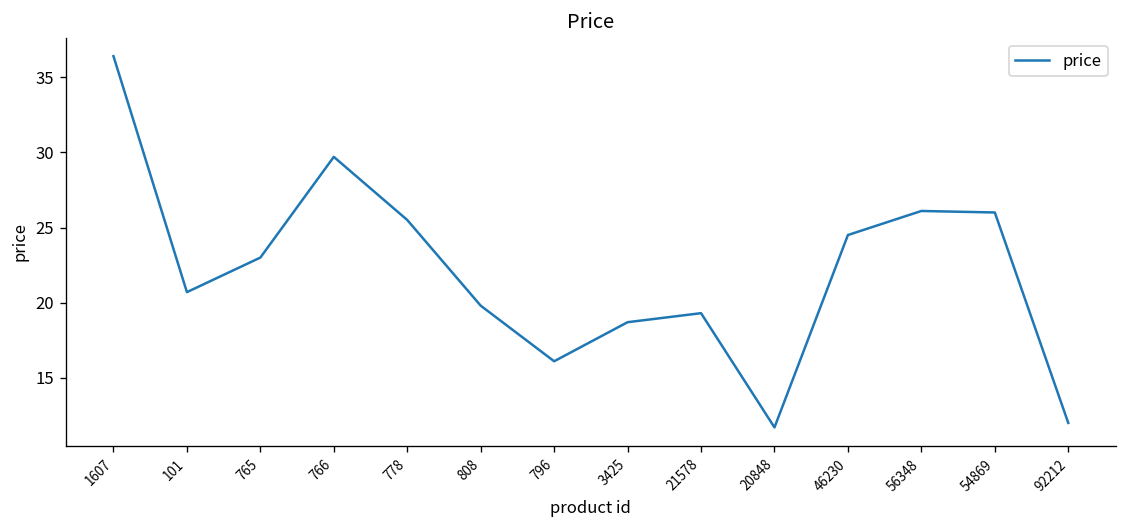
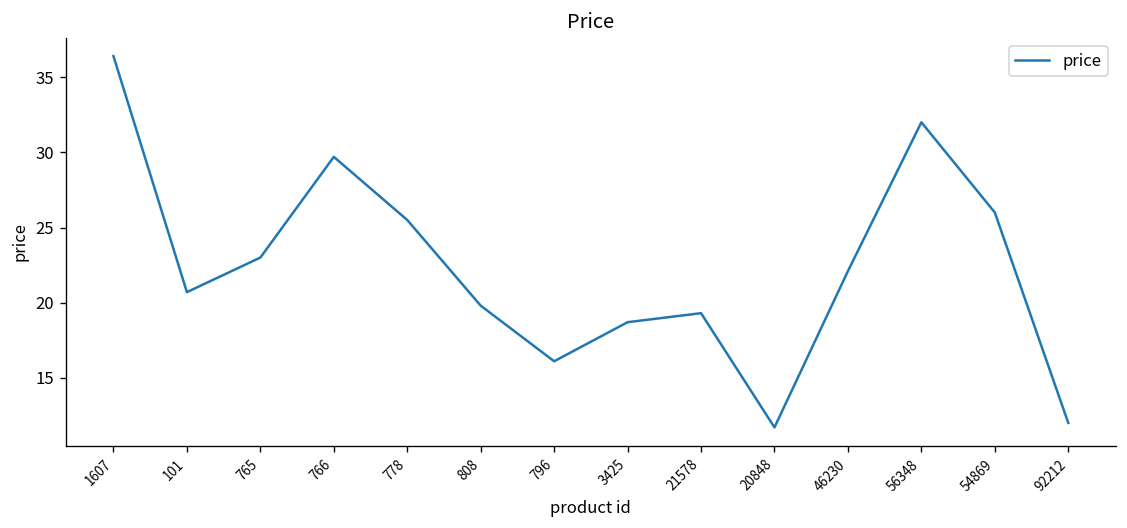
46230: 24.5 -> 22.1
56348: 26.1 -> 32.0
